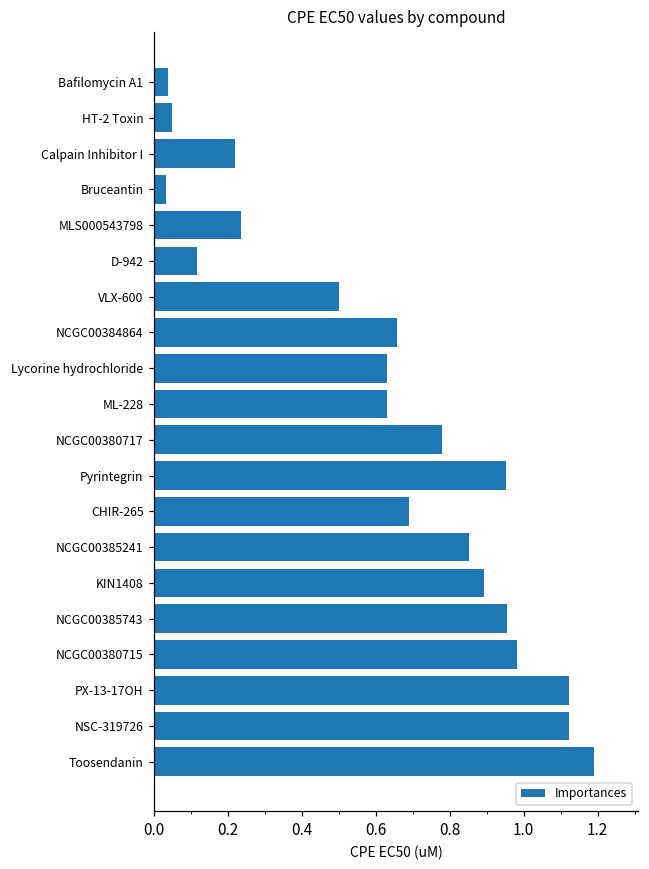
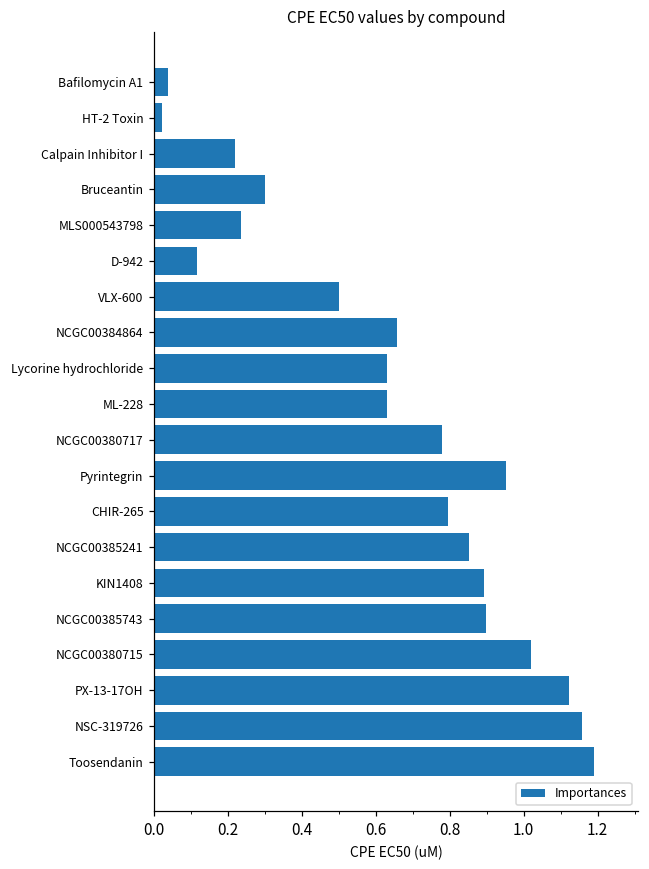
HT-2 Toxin: 0.05 -> 0.02
Bruceantin: 0.03 -> 0.30
CHIR-265: 0.69 -> 0.79
NCGC00385743: 0.95 -> 0.90
NCGC00380715: 0.98 -> 1.02
NSC-319726: 1.12 -> 1.16
